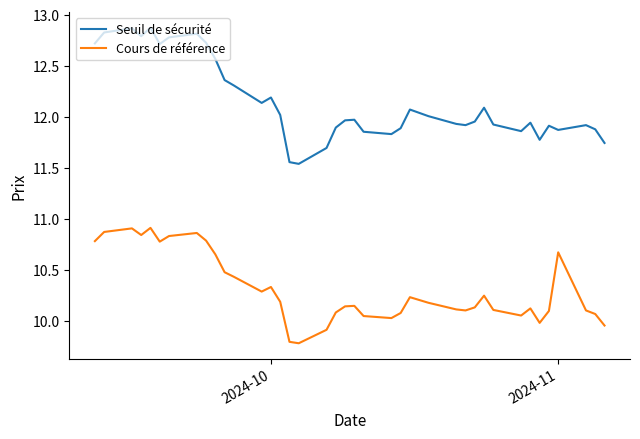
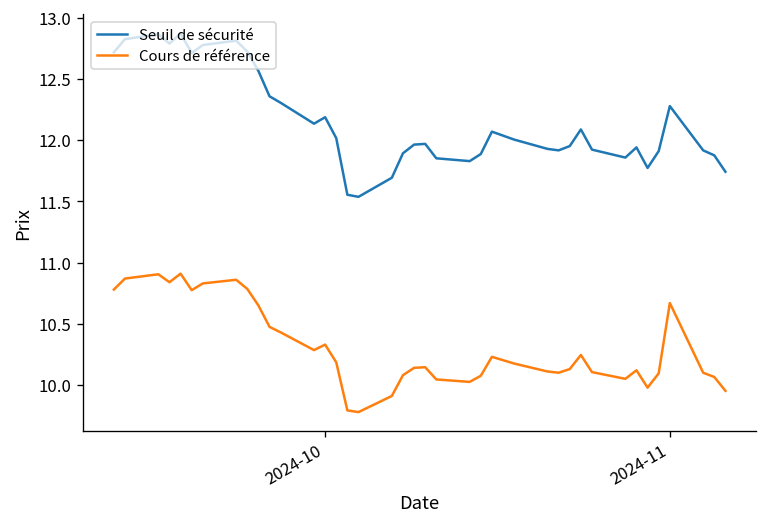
Seuil de sécurité, 2024-11: 11.87 -> 12.28
